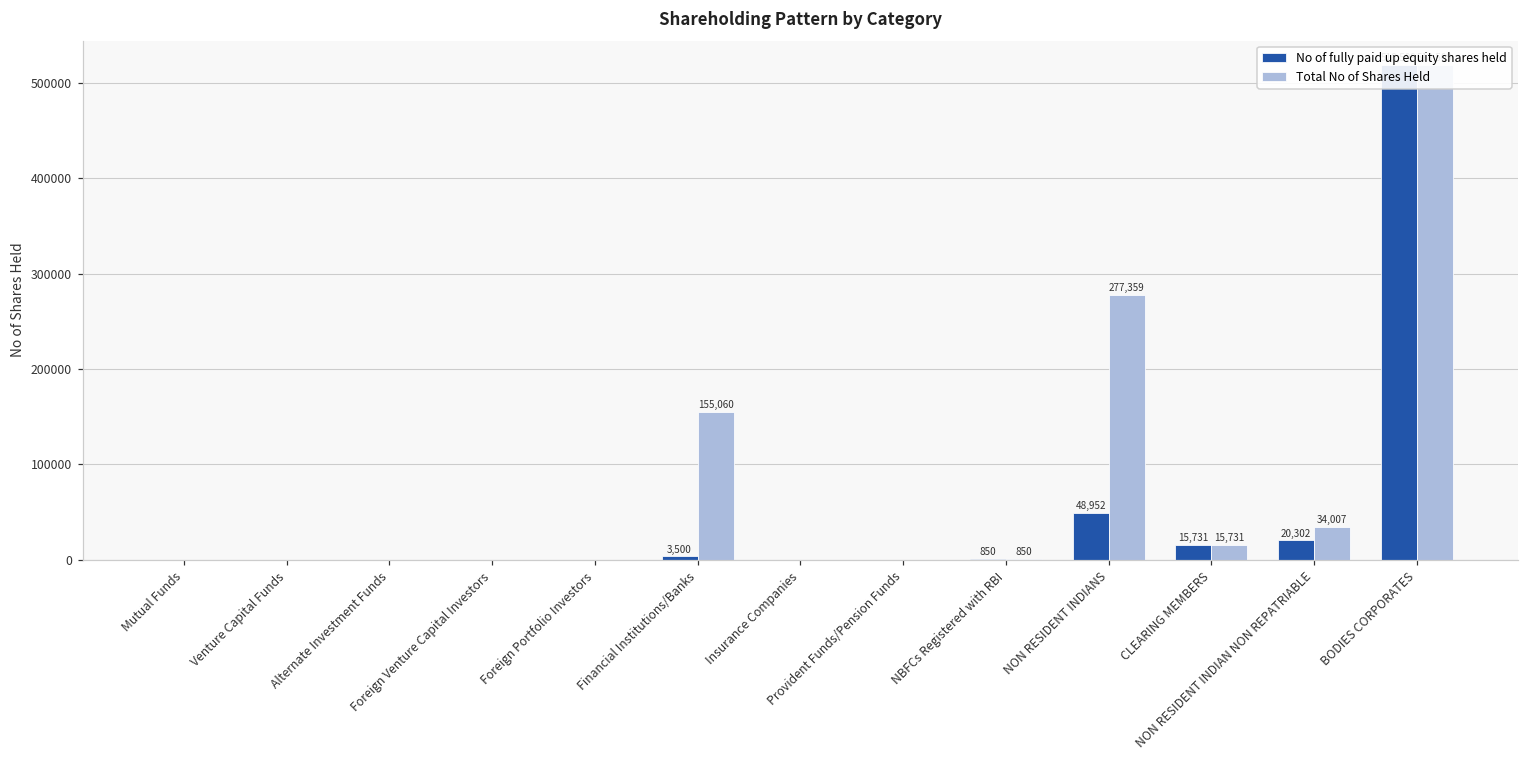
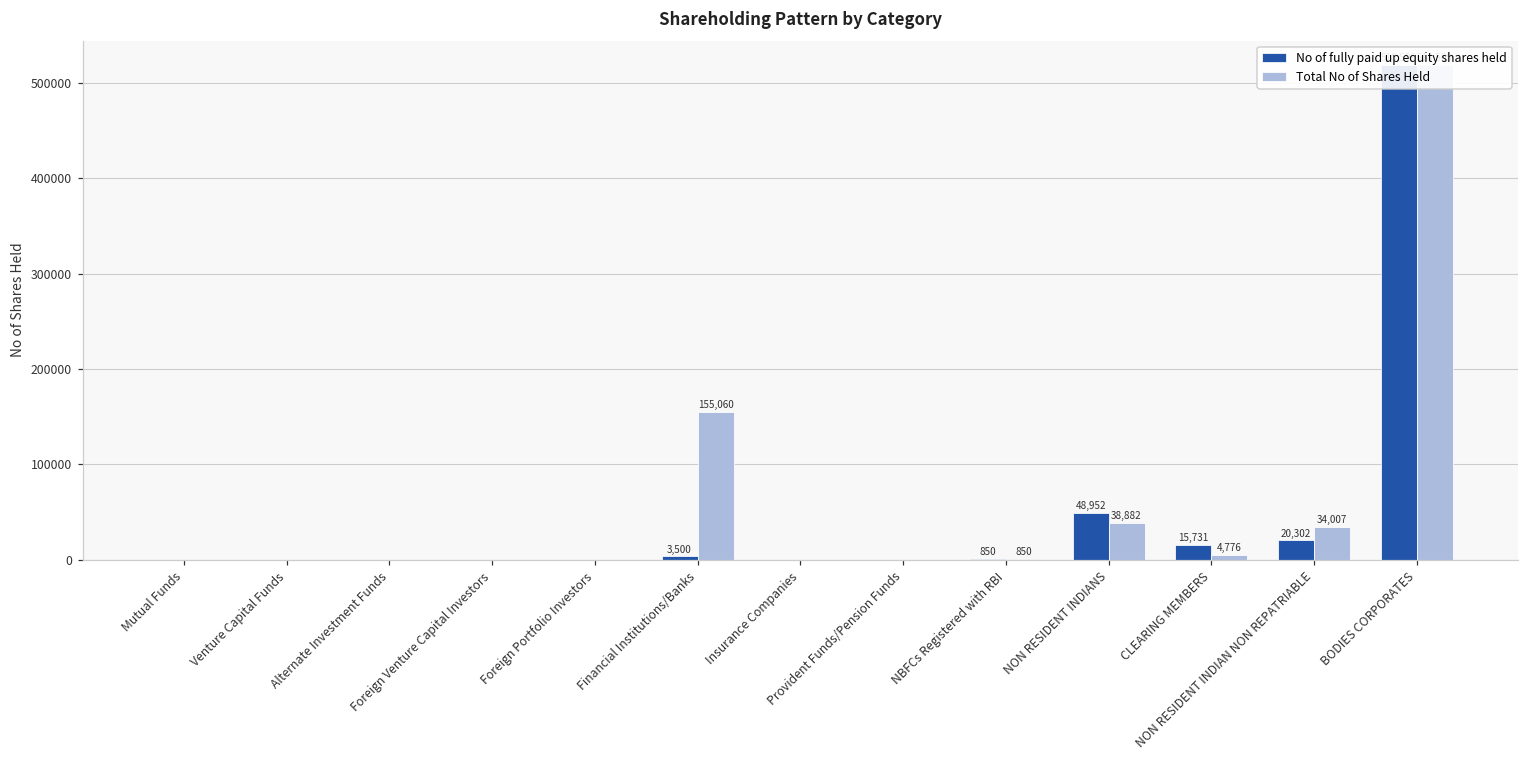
Total No of Shares Held, NON RESIDENT INDIANS: 277,359 -> 38,882
Total No of Shares Held, CLEARING MEMBERS: 15,731 -> 4,776
